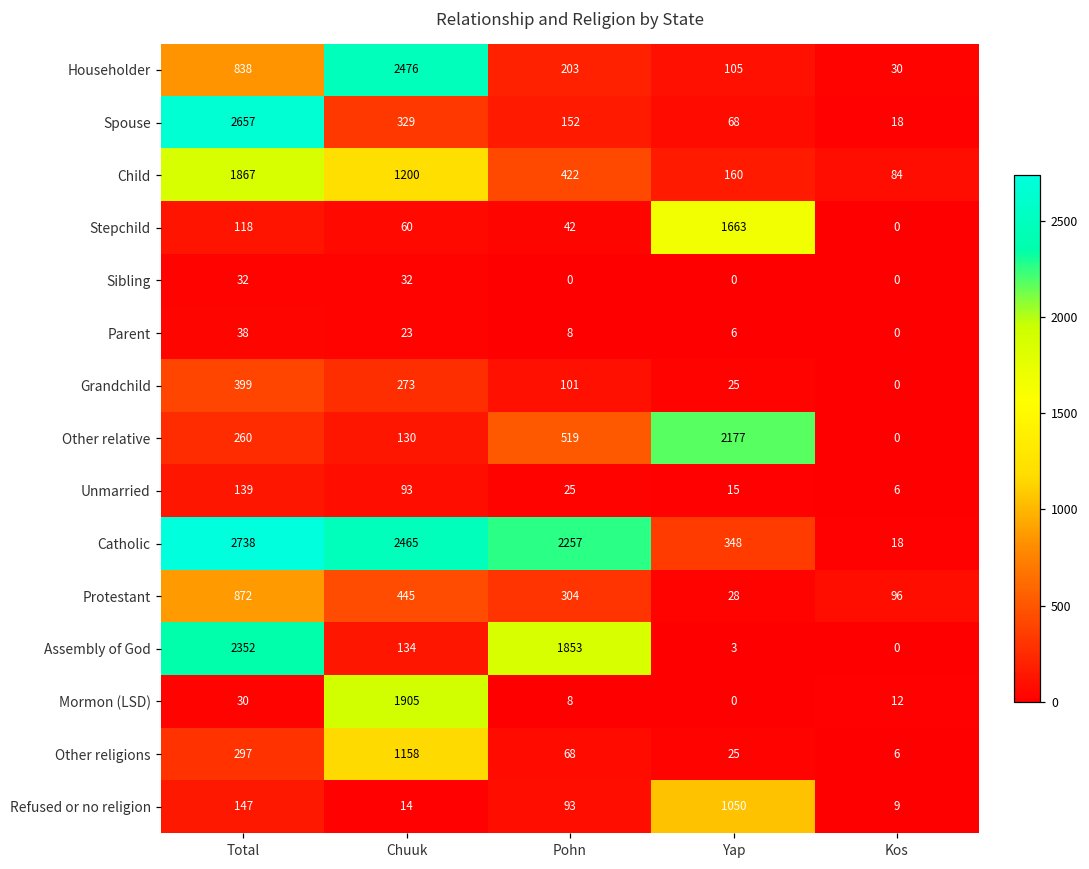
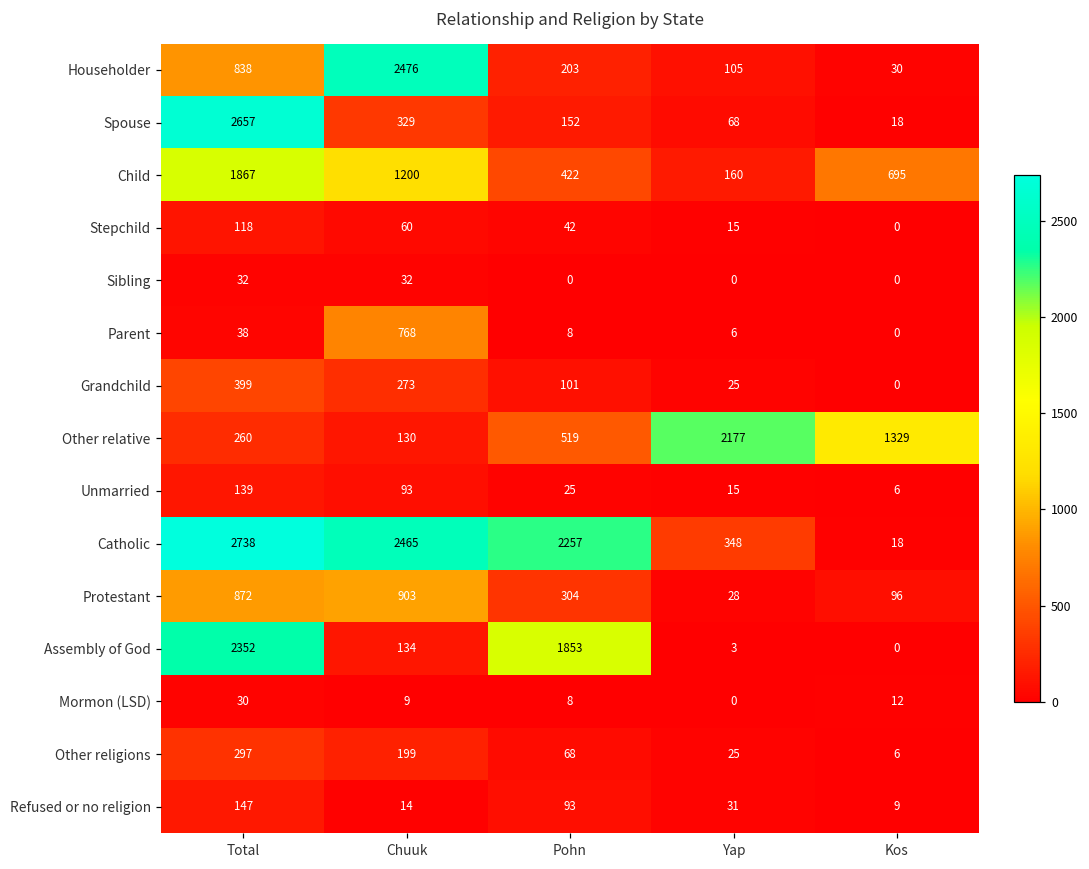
Child, Kos: 84 -> 695
Stepchild, Yap: 1663 -> 15
Parent, Chuuk: 23 -> 768
Other relative, Kos: 0 -> 1329
Protestant, Chuuk: 445 -> 903
Mormon (LSD), Chuuk: 1905 -> 9
Other religions, Chuuk: 1158 -> 199
Refused or no religion, Yap: 1050 -> 31
